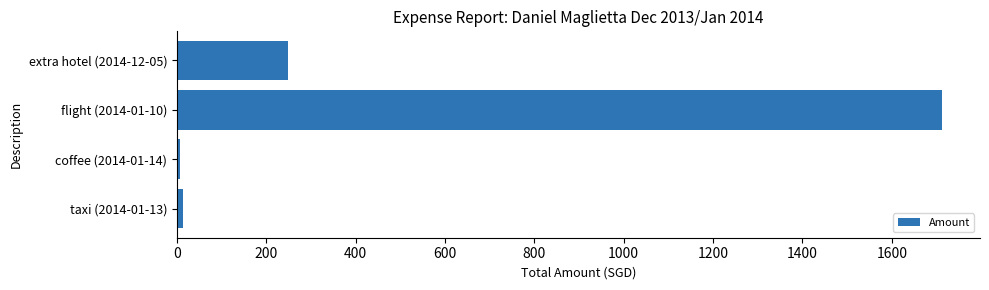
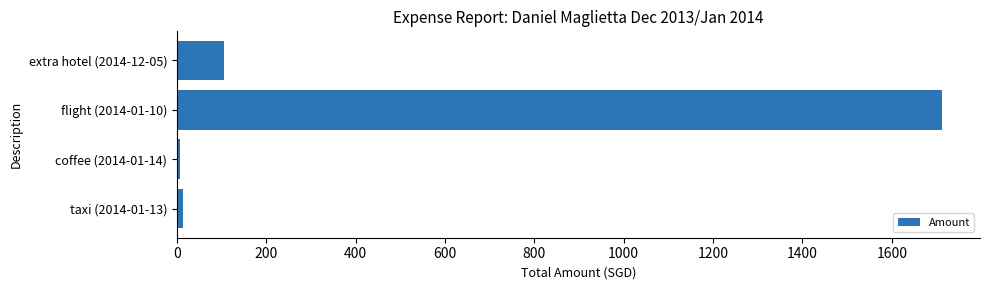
extra hotel (2014-12-05): 250 -> 110
